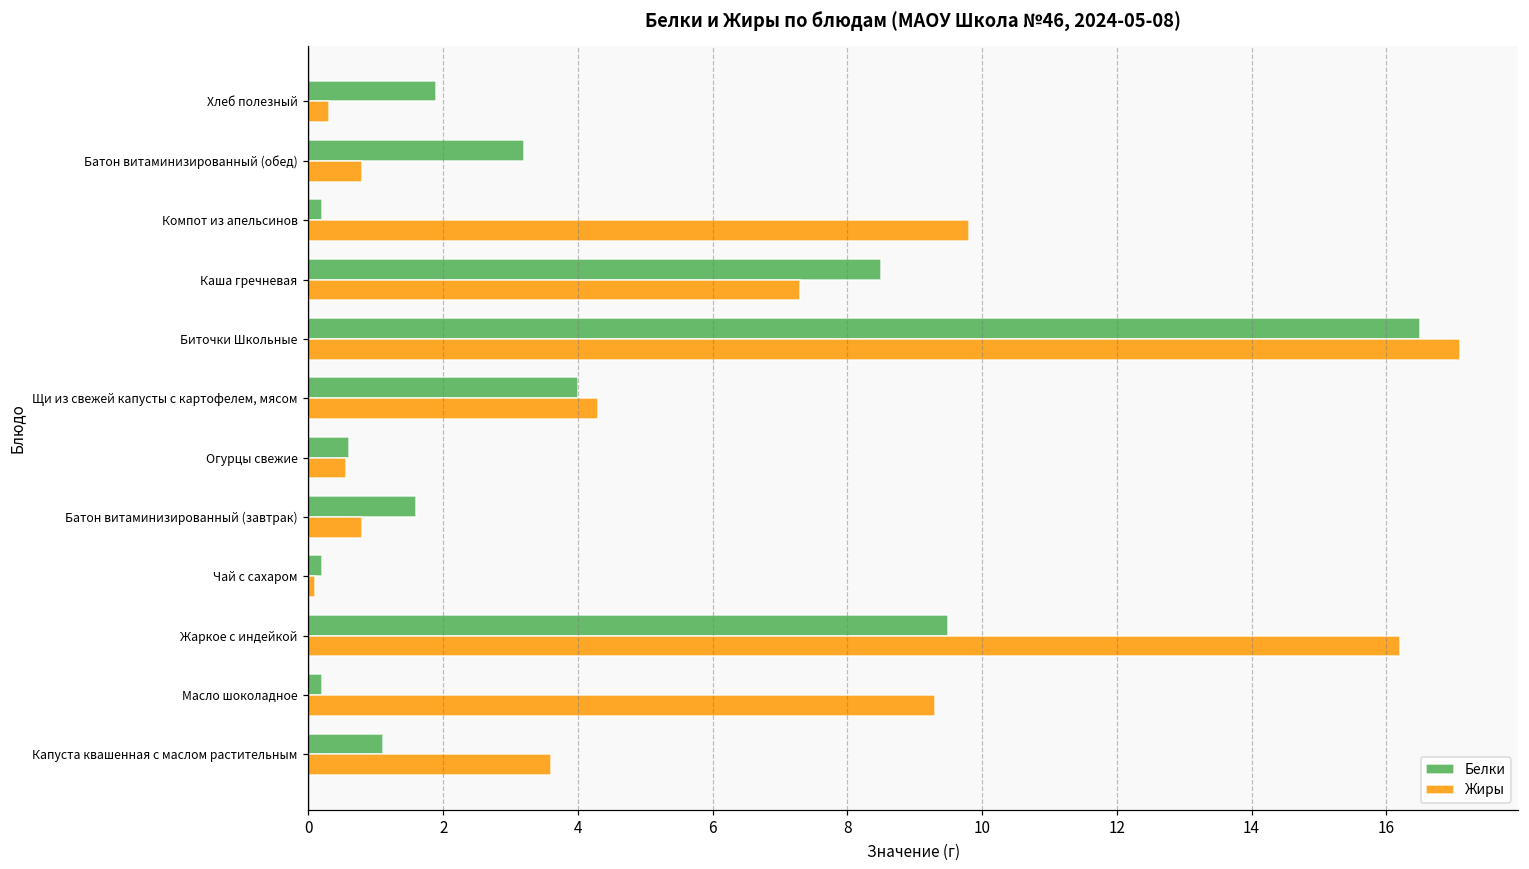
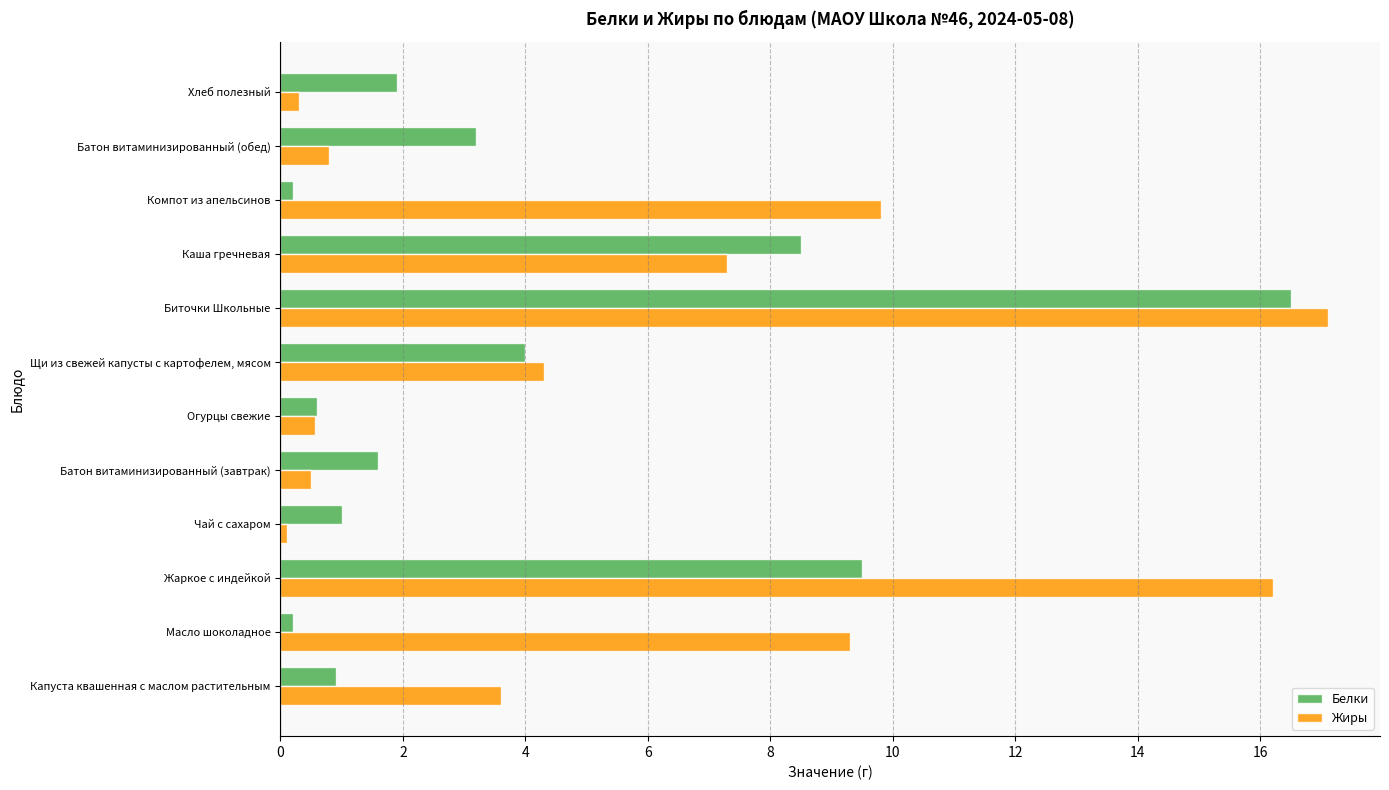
Жиры, Батон витаминизированный (завтрак): 0.8 -> 0.5
Белки, Чай с сахаром: 0.2 -> 1.0
Белки, Капуста квашенная с маслом растительным: 1.1 -> 0.9
